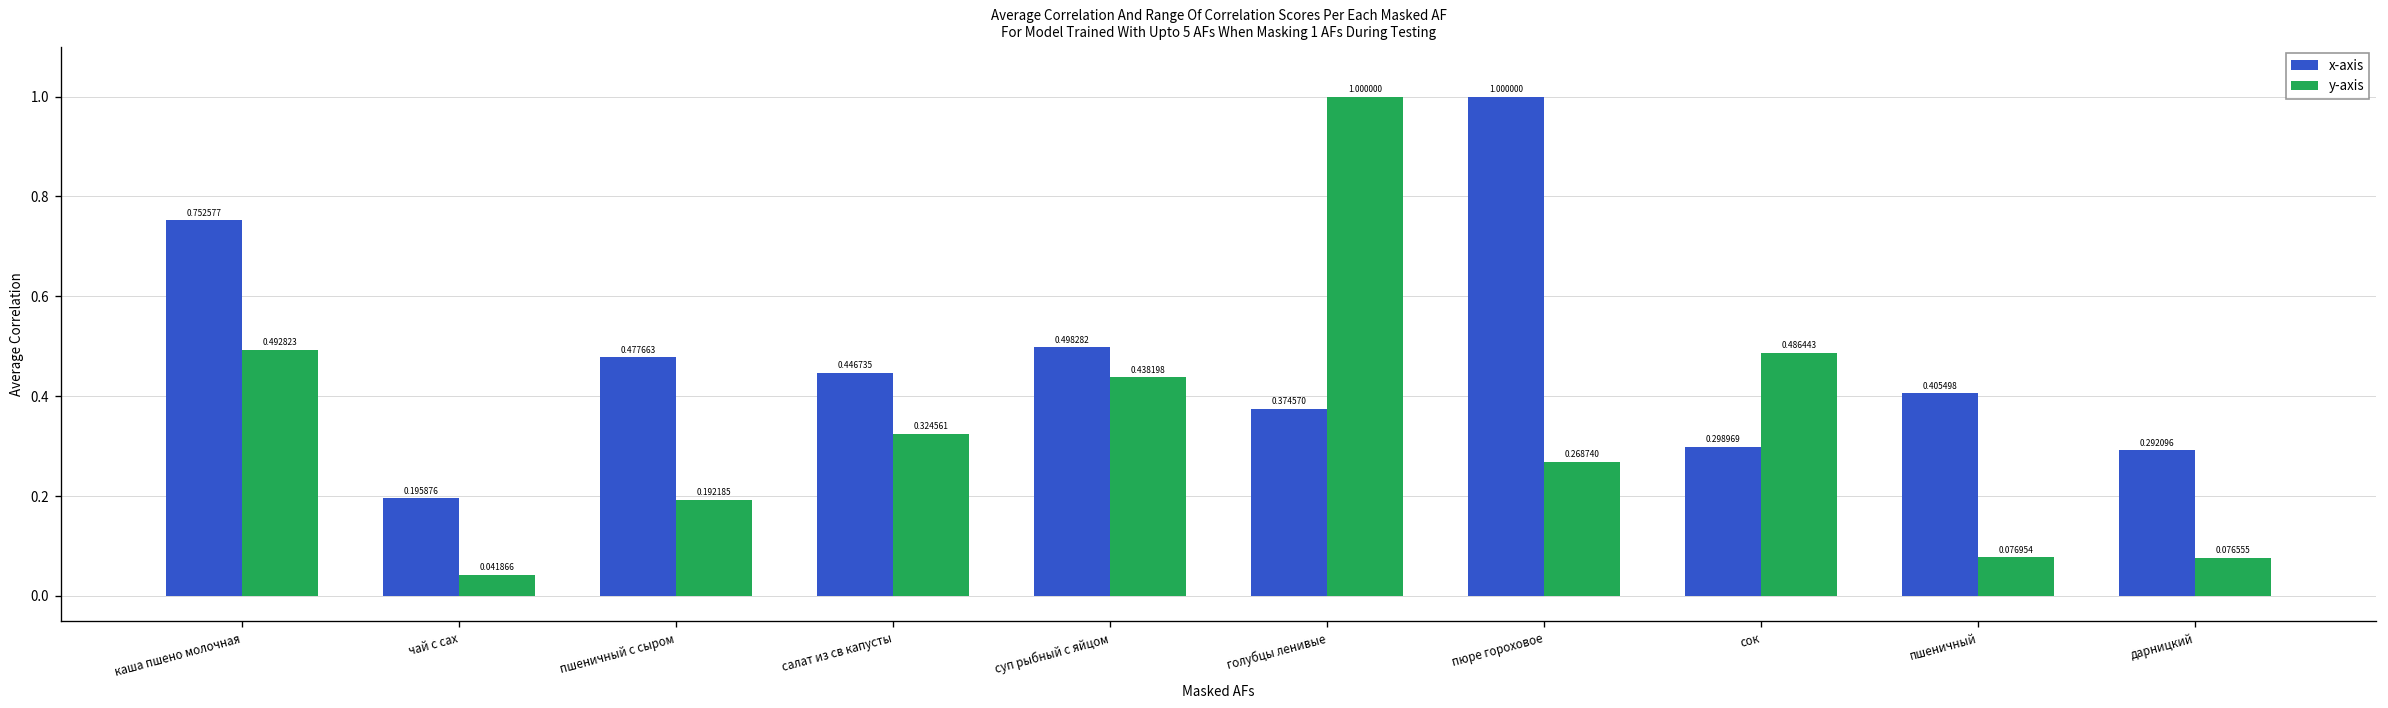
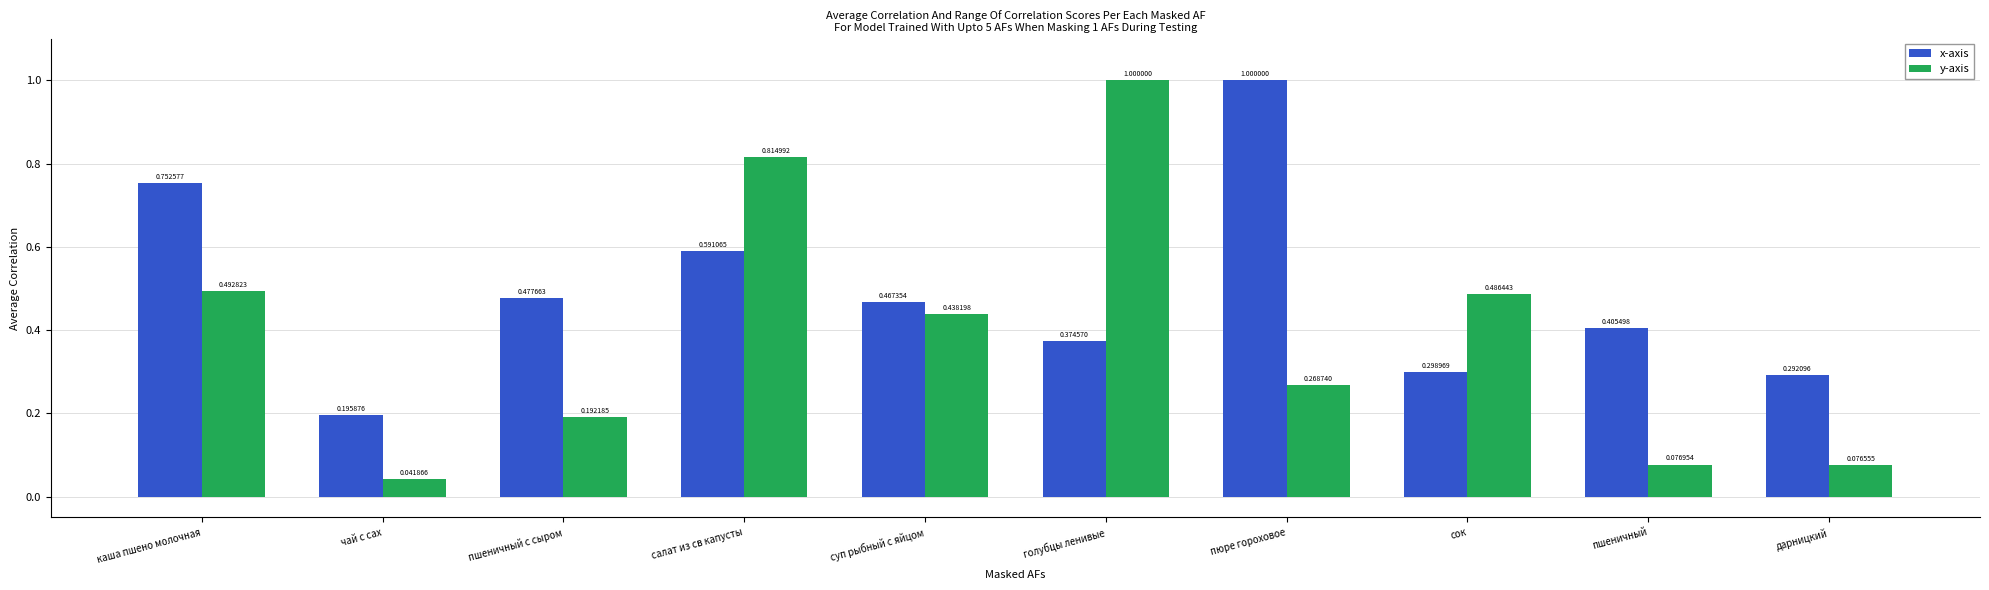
x-axis, салат из св капусты: 0.446735 -> 0.591065
y-axis, салат из св капусты: 0.324561 -> 0.814992
x-axis, суп рыбный с яйцом: 0.498282 -> 0.467354
